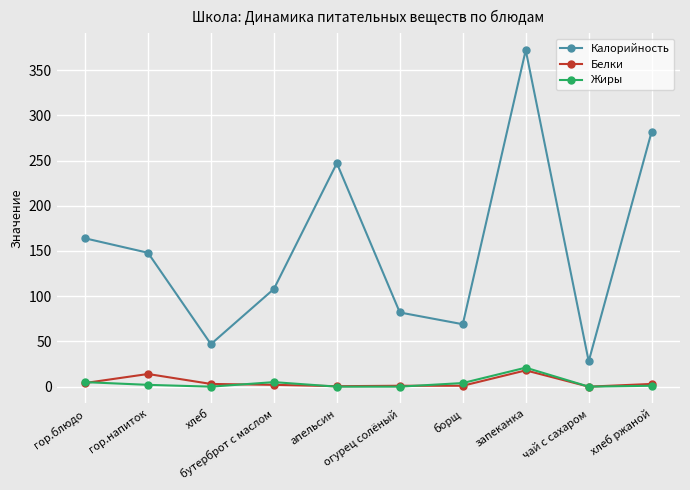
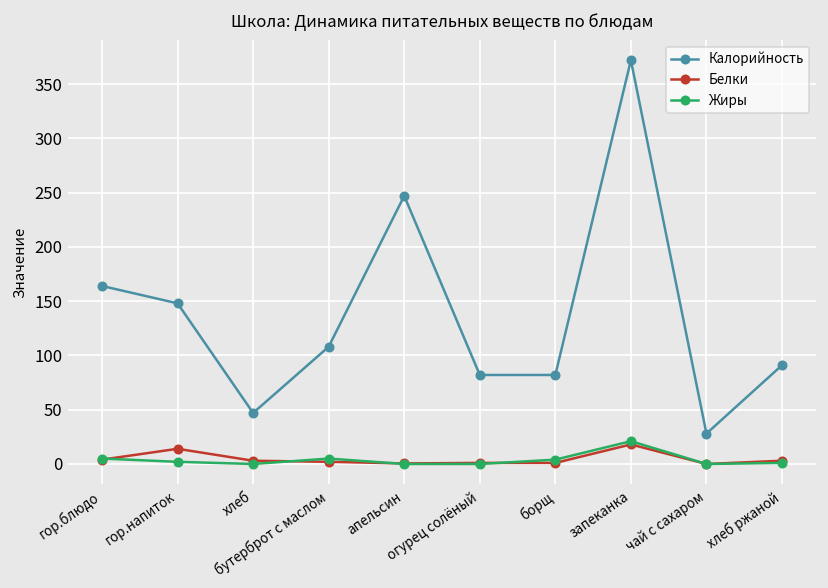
Калорийность, борщ: 70 -> 80
Калорийность, хлеб ржаной: 280 -> 90
